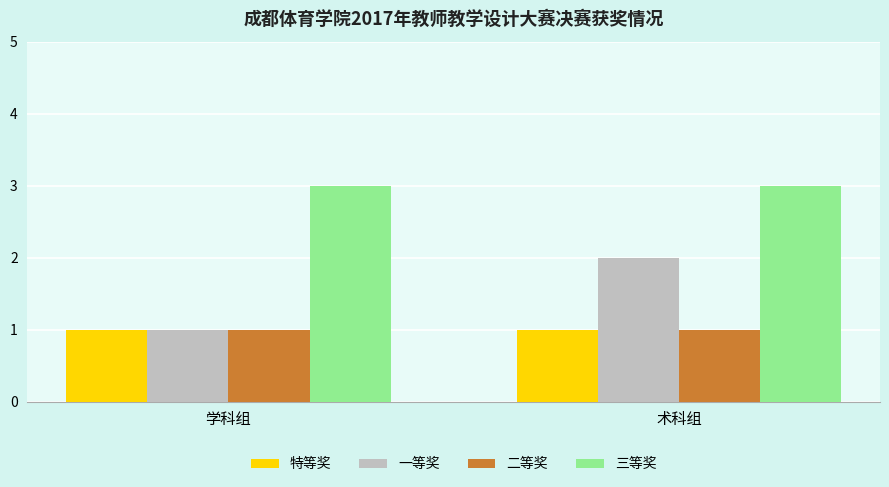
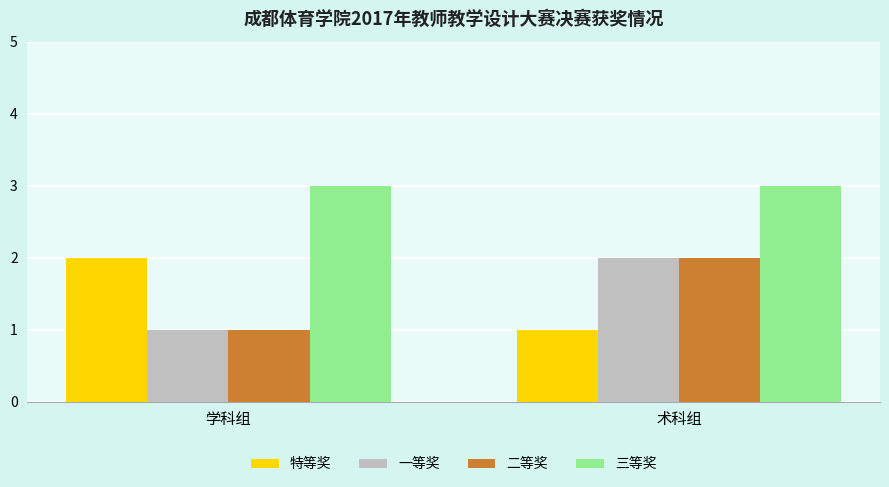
特等奖, 学科组: 1 -> 2
二等奖, 术科组: 1 -> 2
